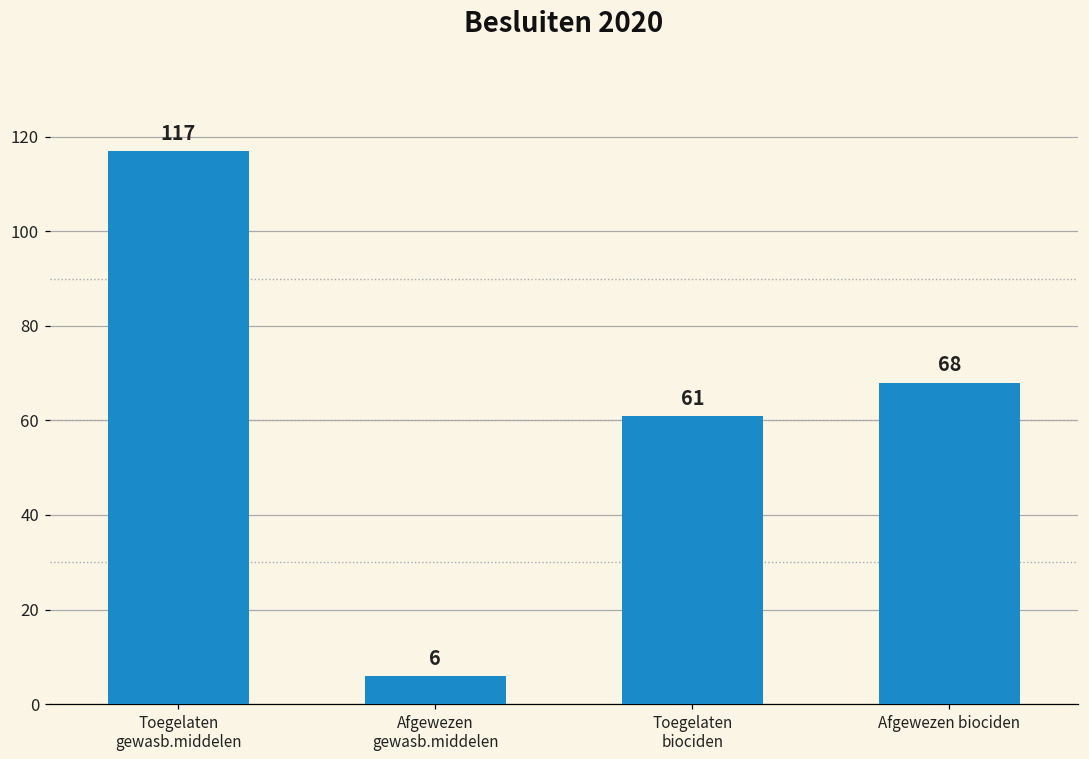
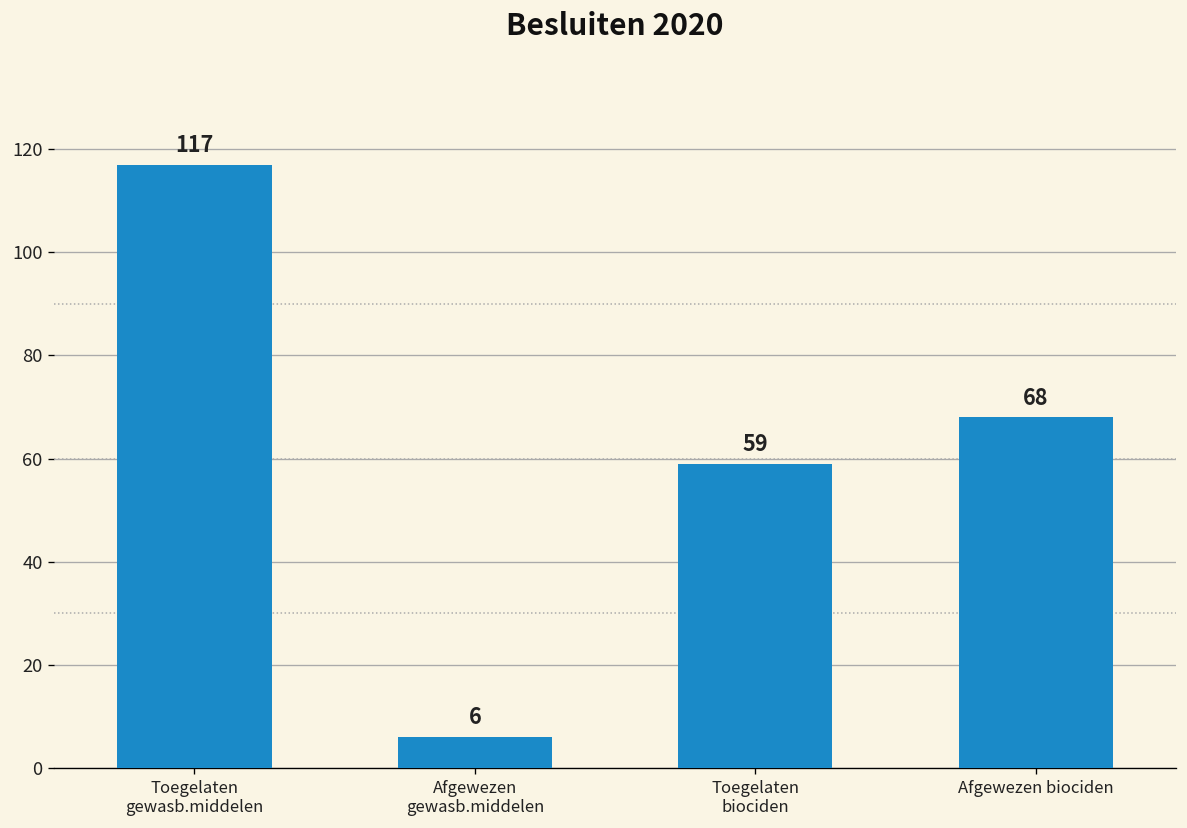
Toegelaten biociden: 61 -> 59
